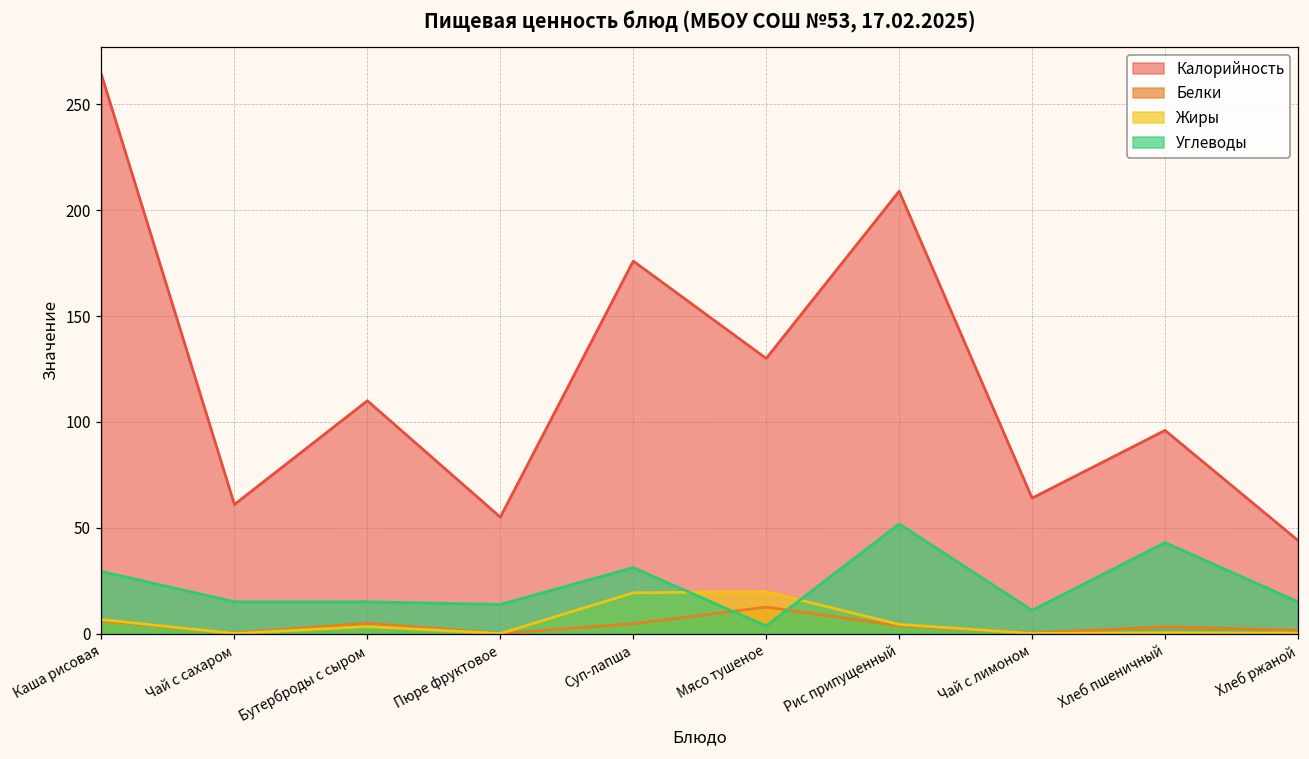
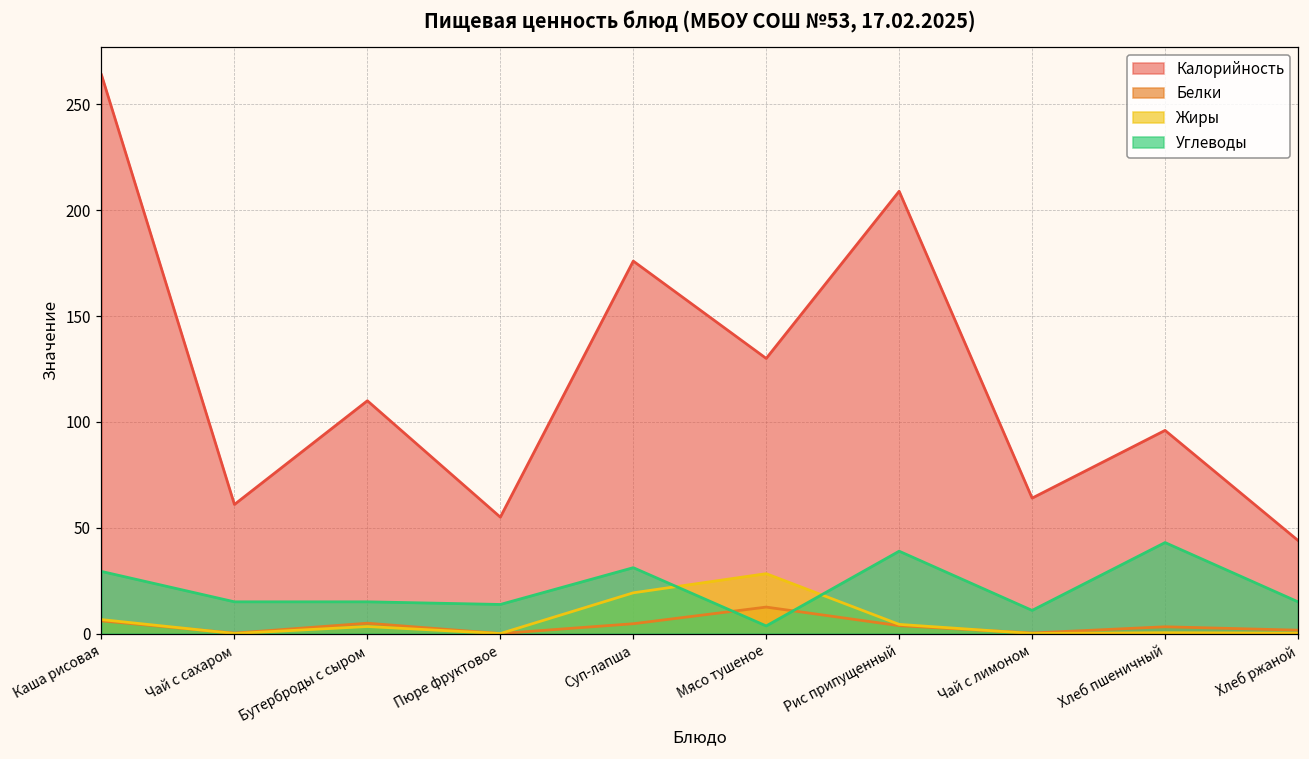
Жиры, Мясо тушеное: 20 -> 28
Углеводы, Рис припущенный: 52 -> 39
